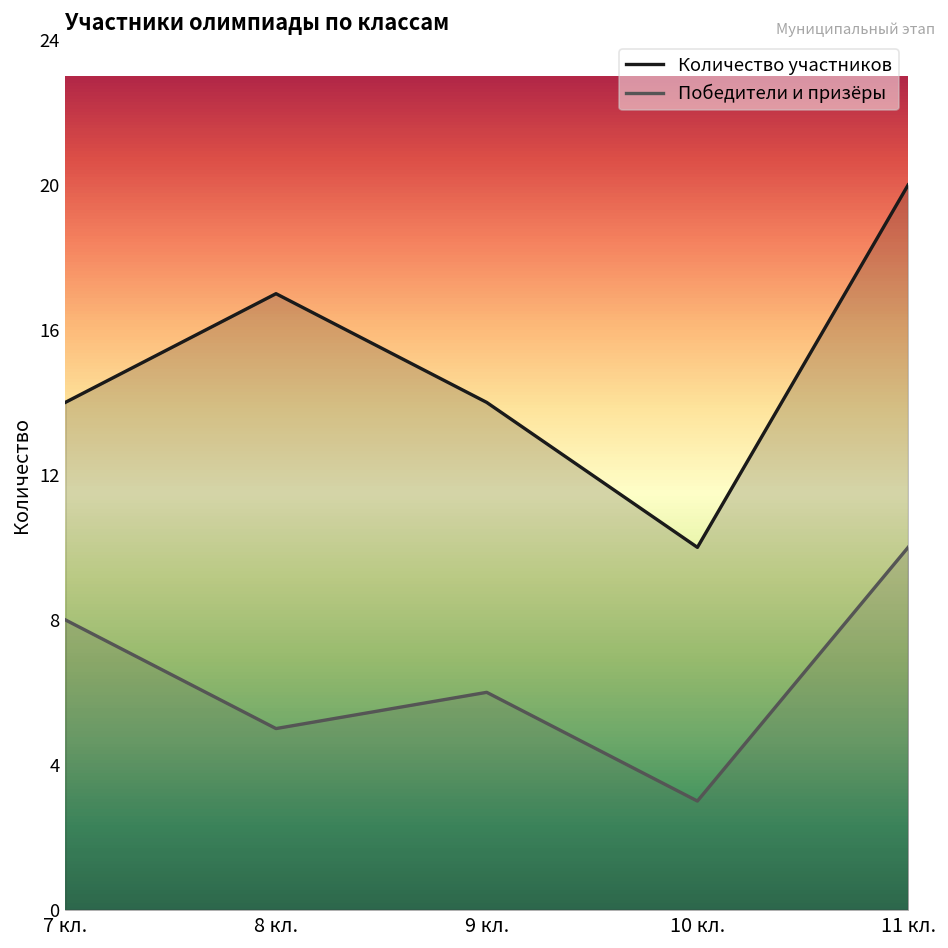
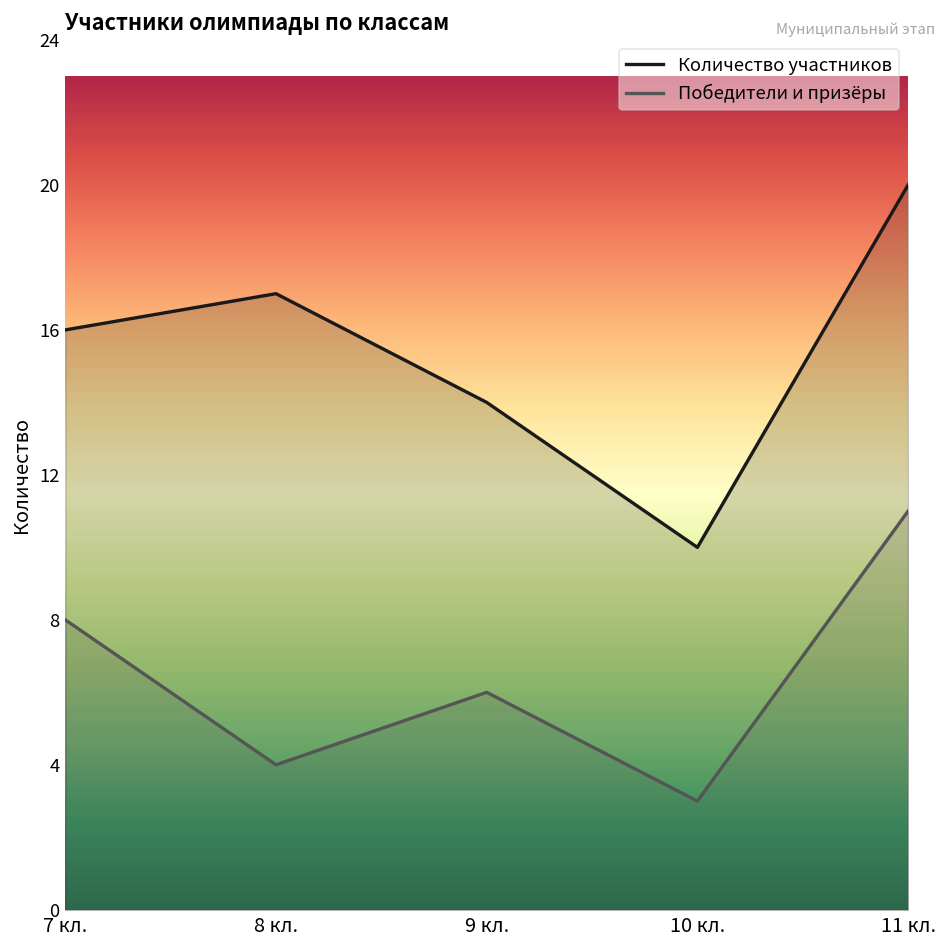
Количество участников, 7 кл.: 14 -> 16
Победители и призёры, 8 кл.: 5 -> 4
Победители и призёры, 11 кл.: 10 -> 11
